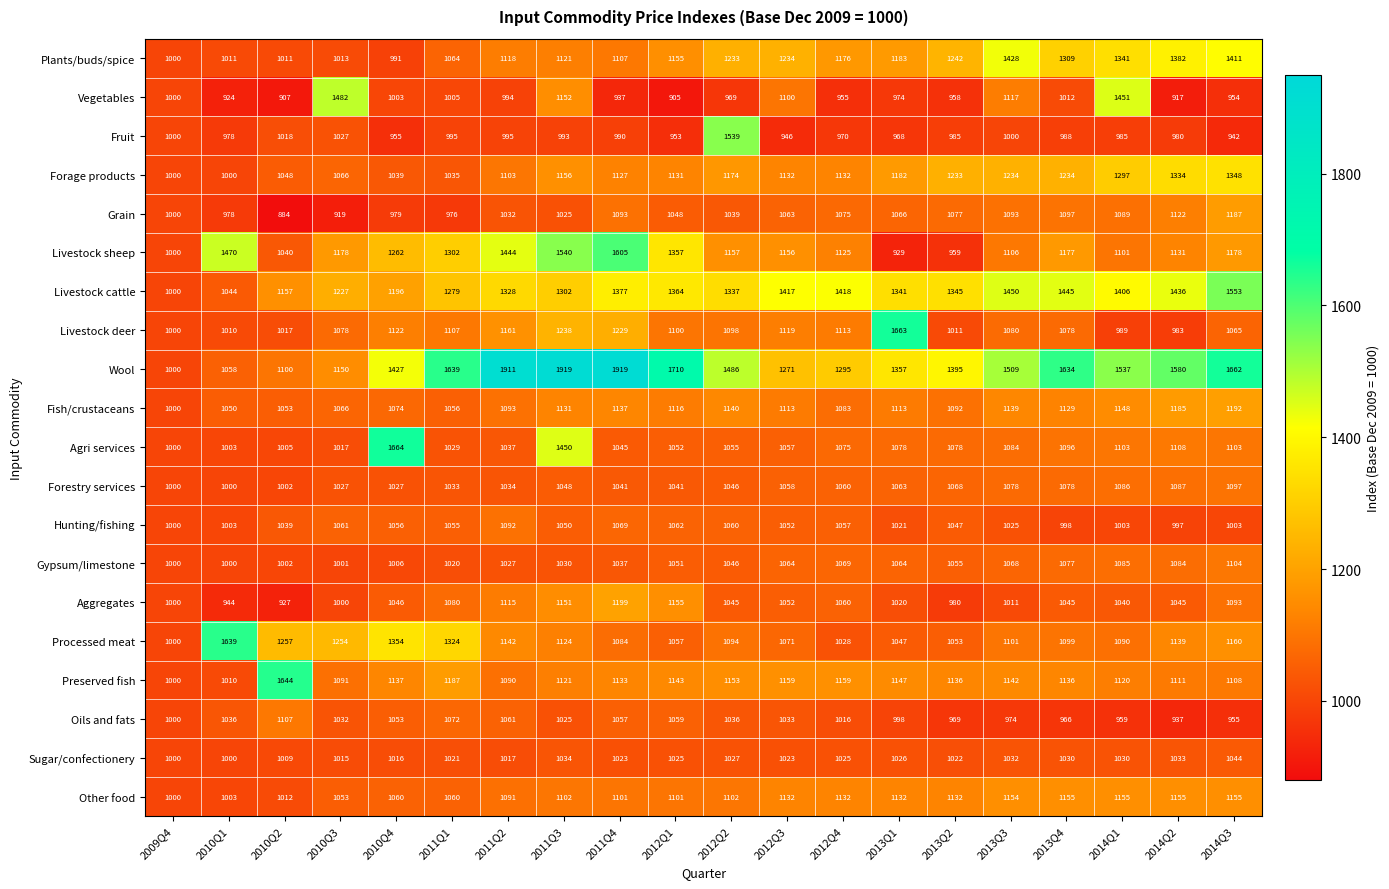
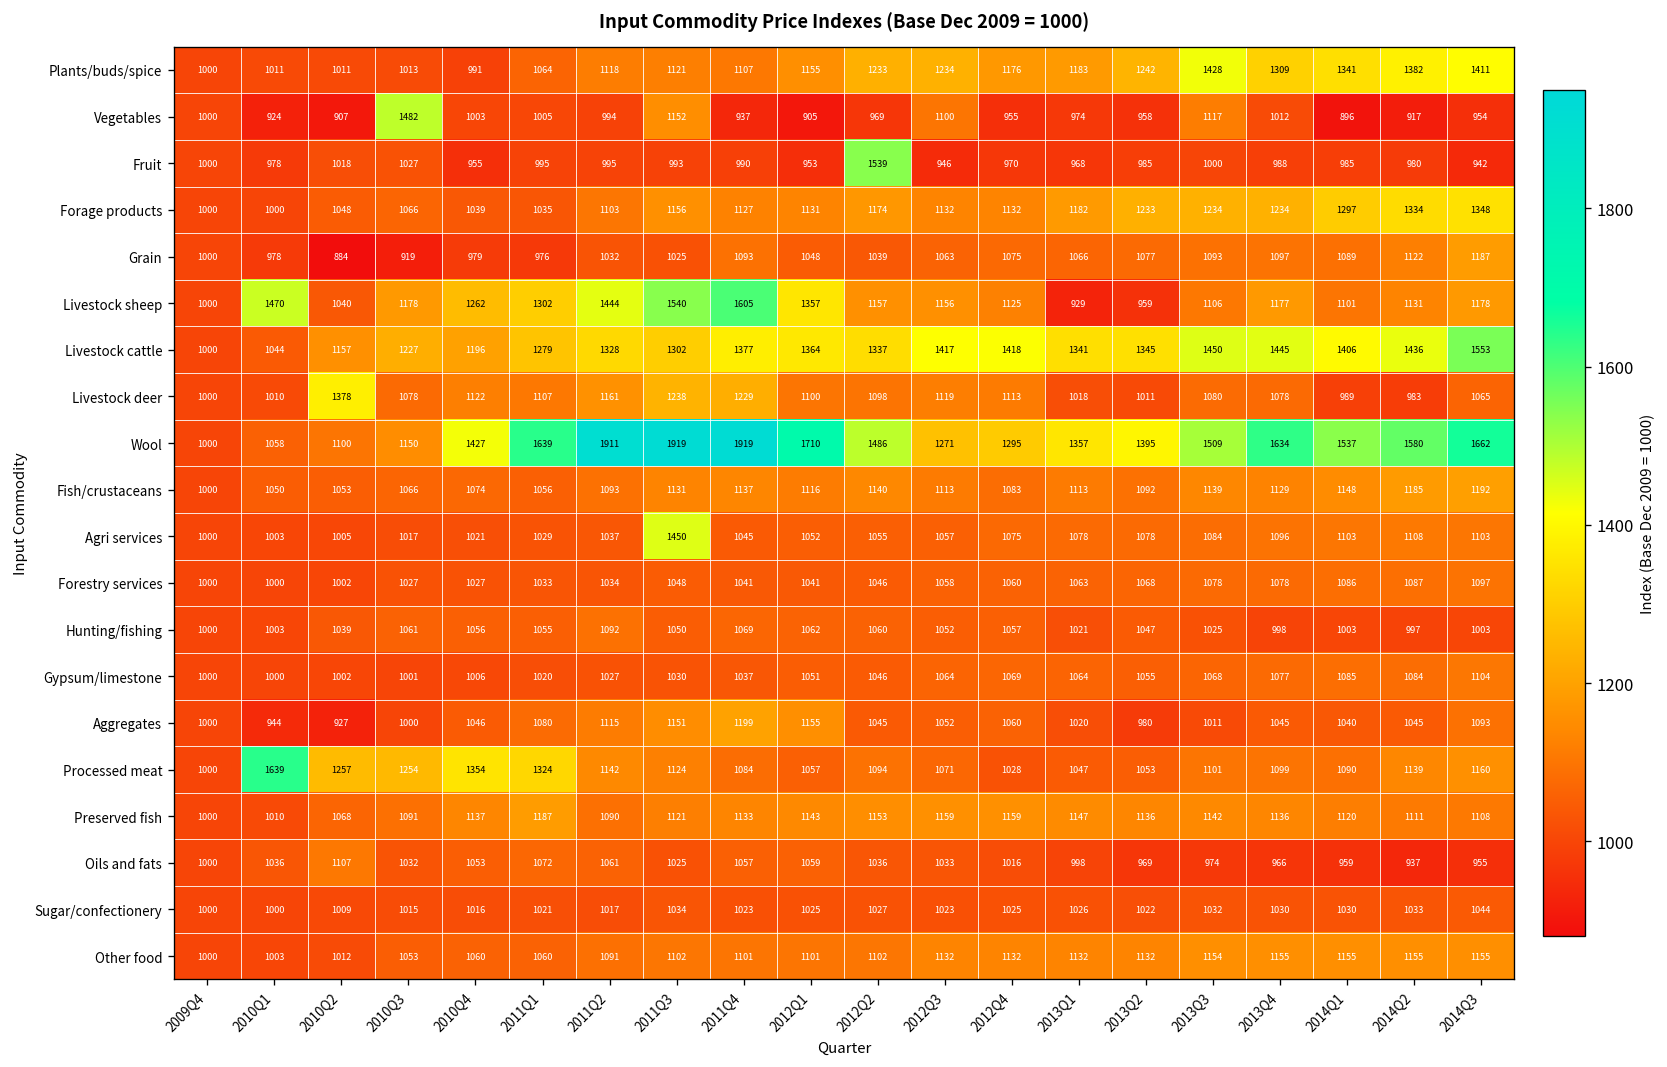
Vegetables, 2014Q1: 1451 -> 896
Livestock deer, 2010Q2: 1017 -> 1378
Livestock deer, 2013Q1: 1663 -> 1018
Agri services, 2010Q4: 1664 -> 1021
Preserved fish, 2010Q2: 1644 -> 1068
